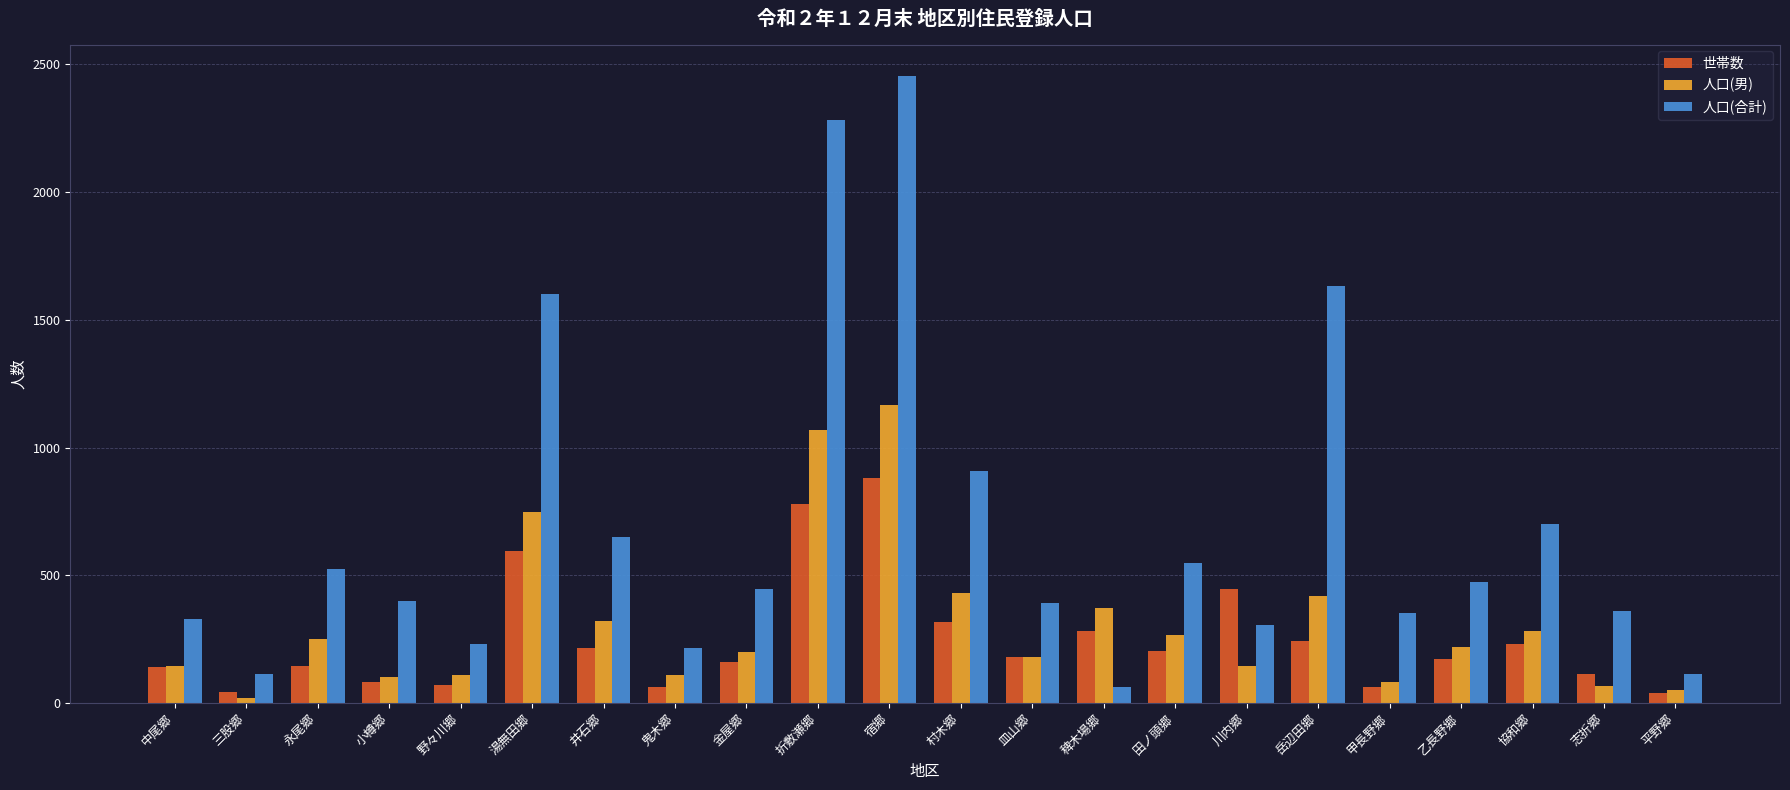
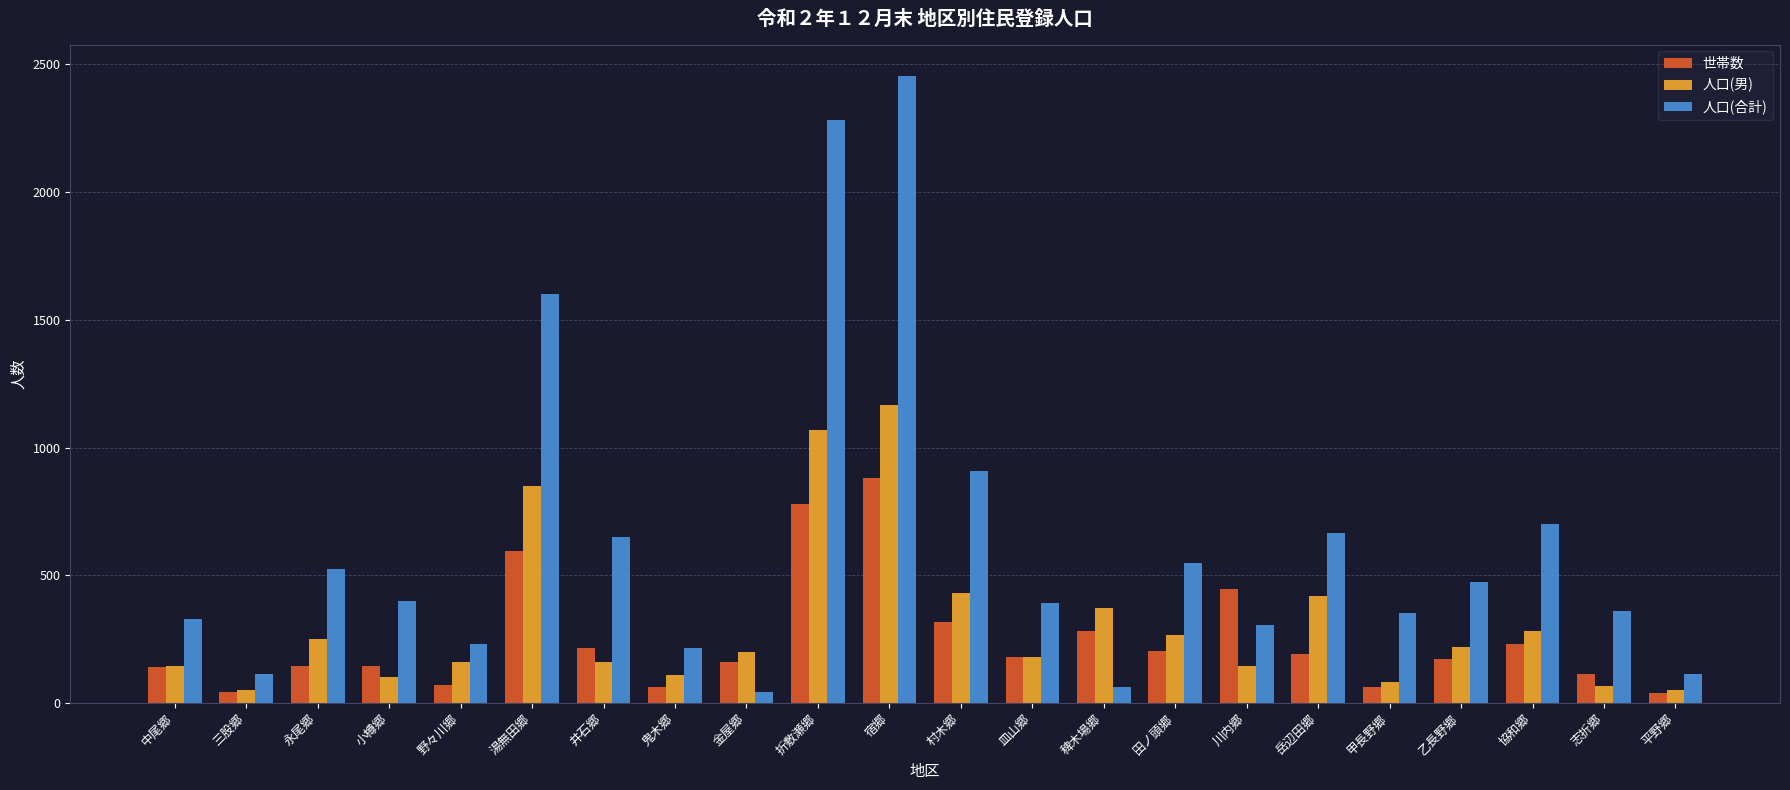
人口(男), 三股郷: 20 -> 50
世帯数, 小樽郷: 80 -> 150
人口(男), 野々川郷: 110 -> 160
人口(男), 湯無田郷: 750 -> 850
人口(男), 井石郷: 320 -> 160
人口(合計), 金屋郷: 450 -> 40
世帯数, 岳辺田郷: 240 -> 190
人口(合計), 岳辺田郷: 1630 -> 670
